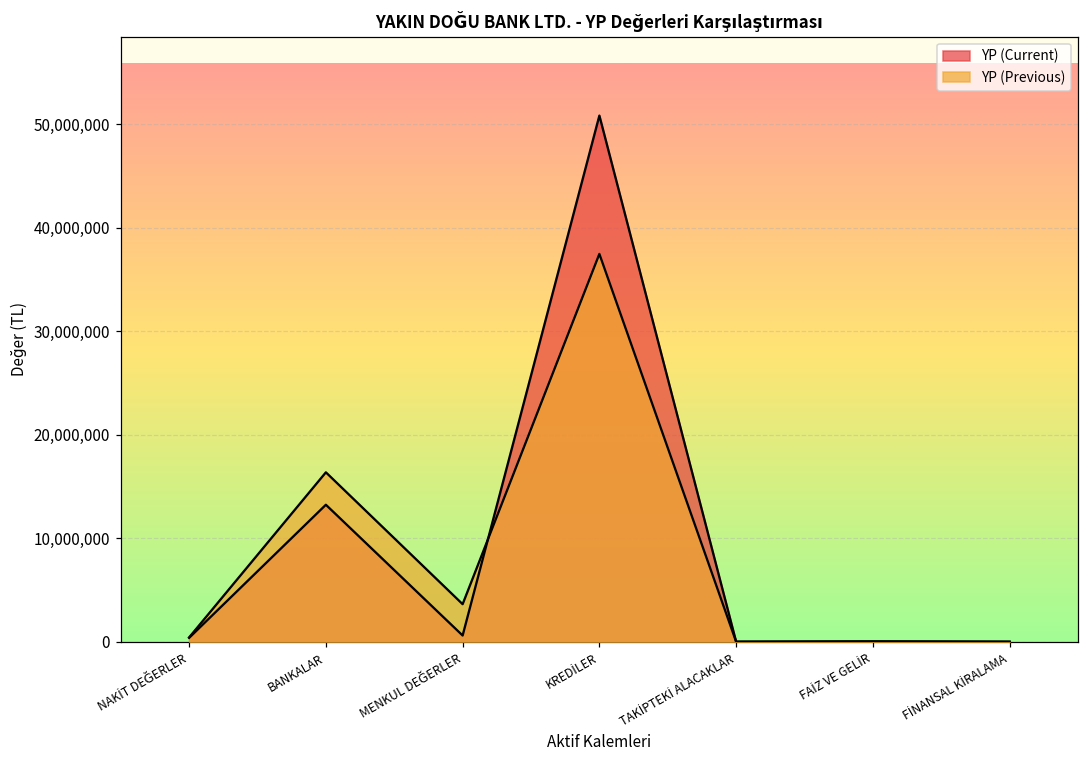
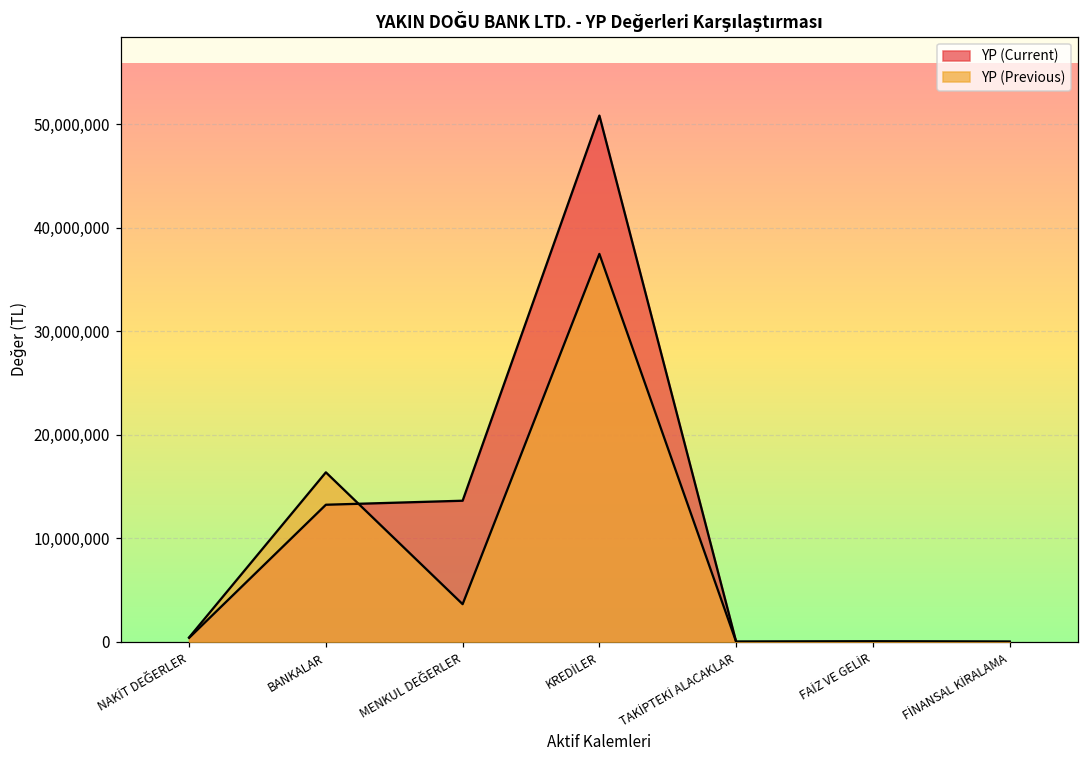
YP (Current), MENKUL DEĞERLER: 1,000,000 -> 14,000,000
